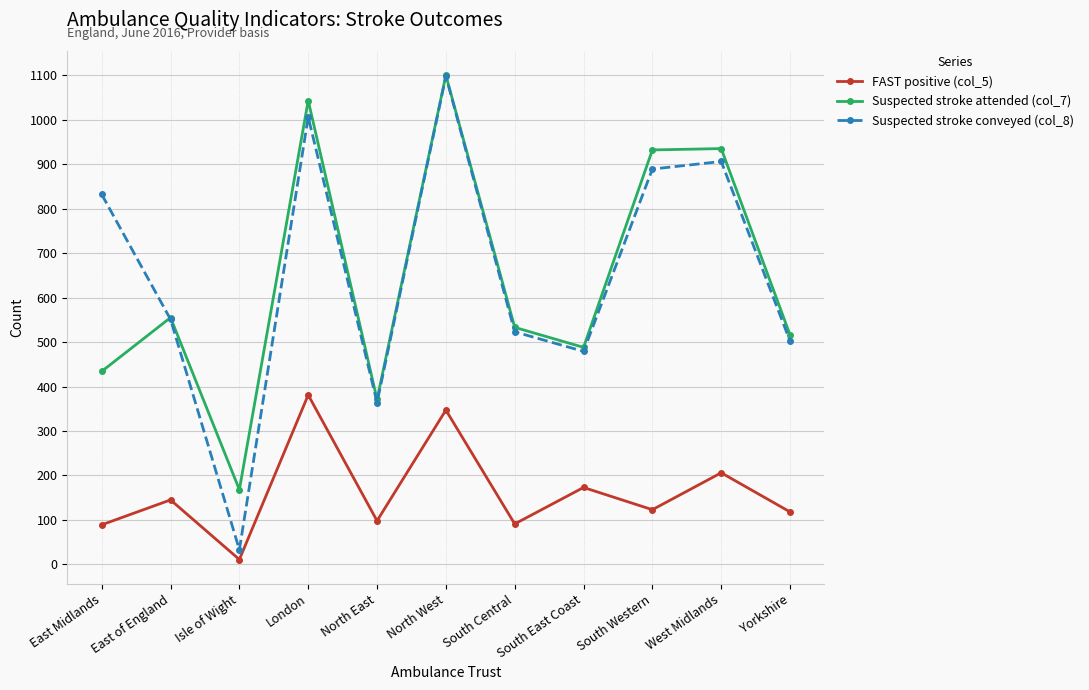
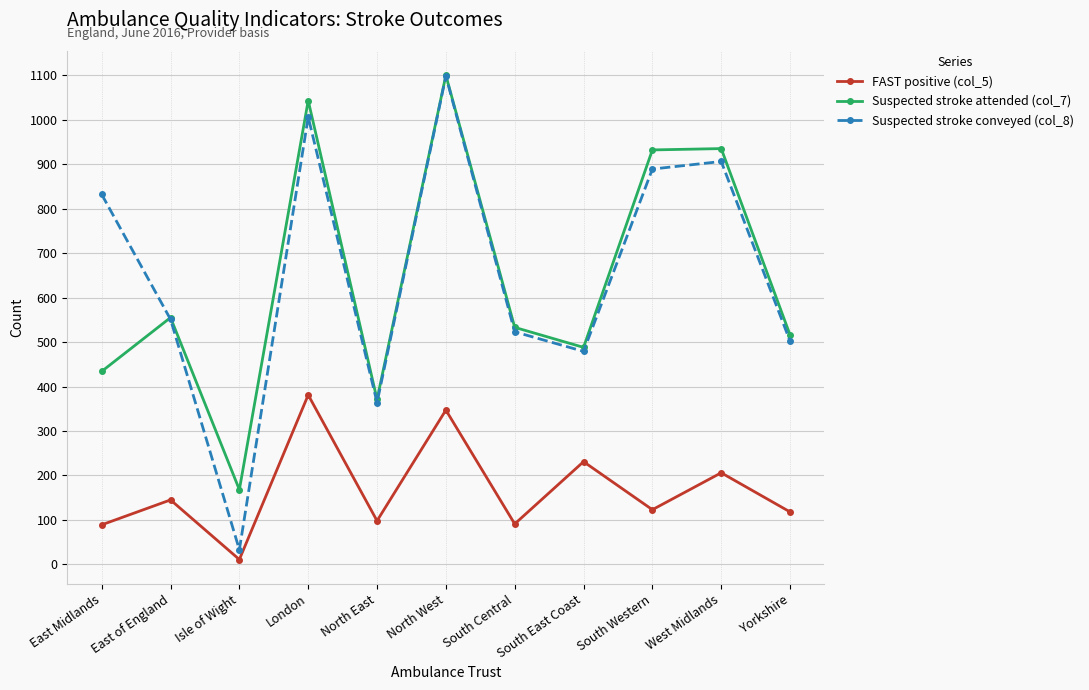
FAST positive (col_5), South East Coast: 170 -> 230
